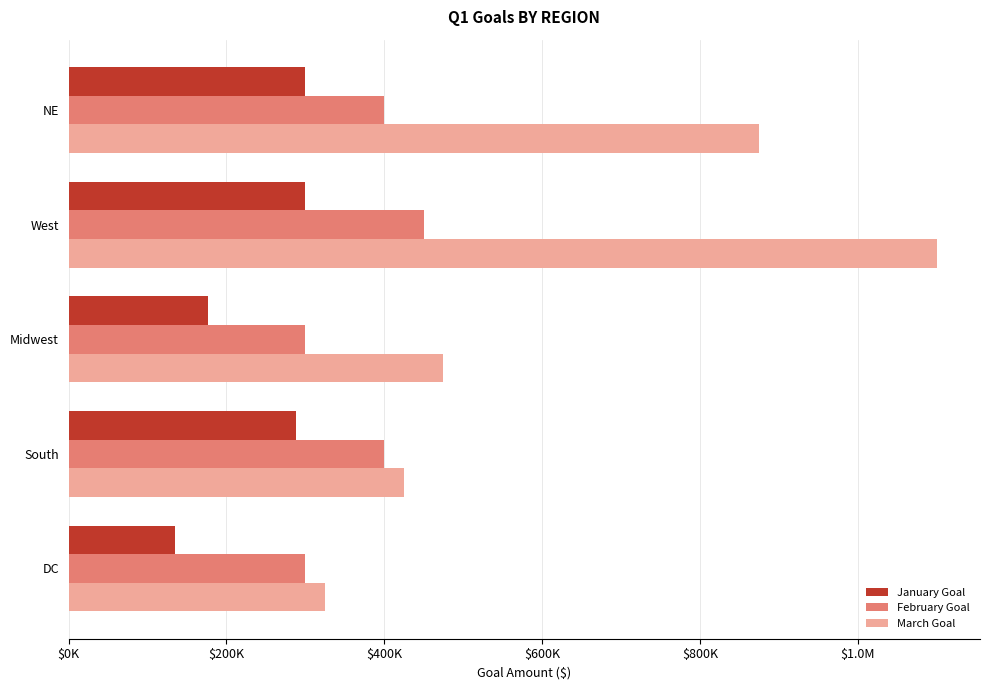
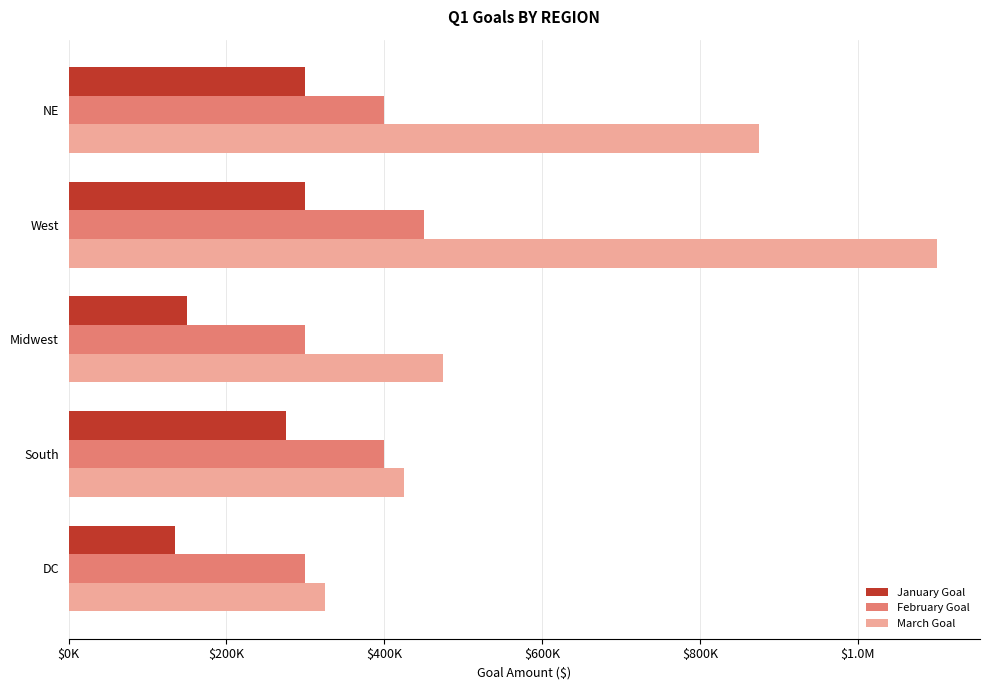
January Goal, Midwest: $180000 -> $150000
January Goal, South: $290000 -> $280000
